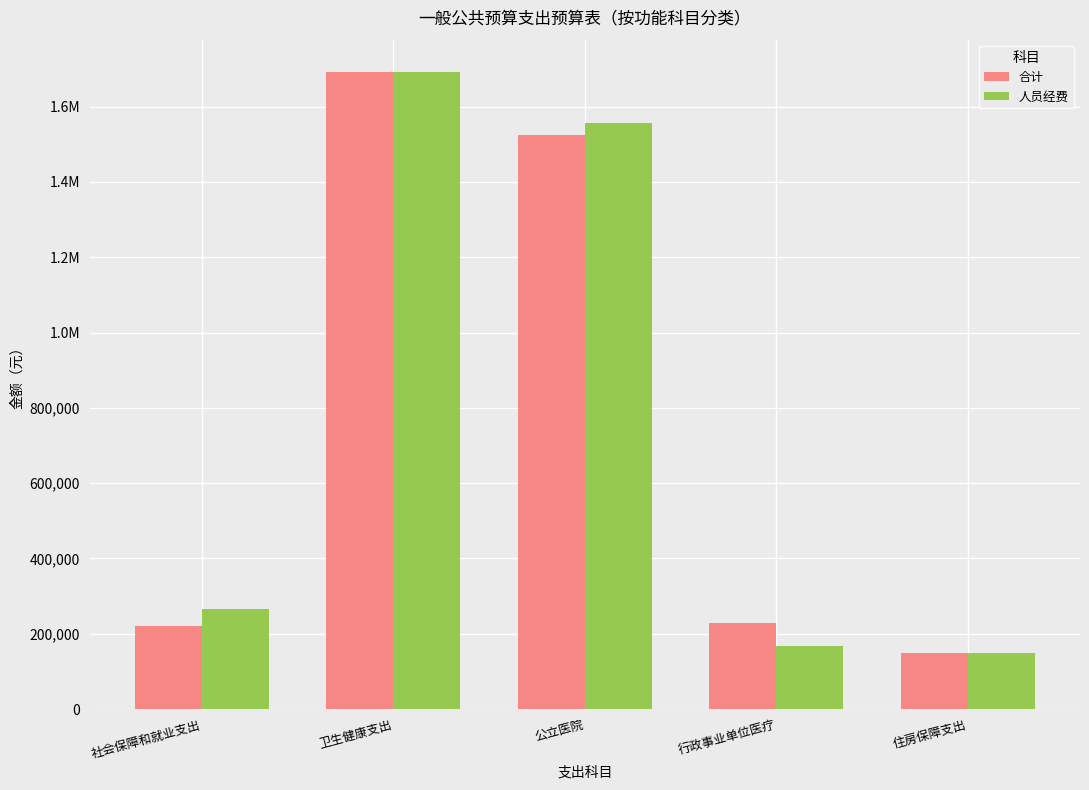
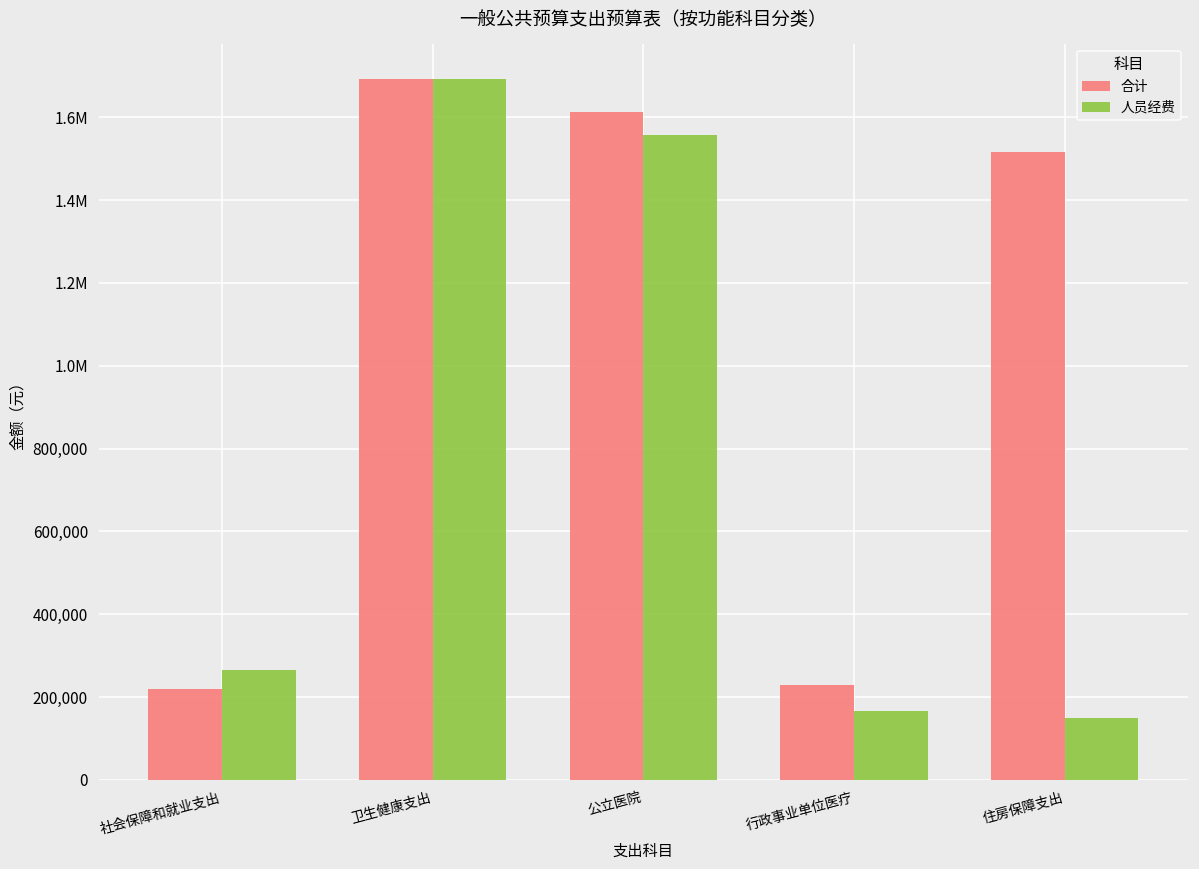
合计, 公立医院: 1,530,000 -> 1,610,000
合计, 住房保障支出: 150,000 -> 1,520,000
